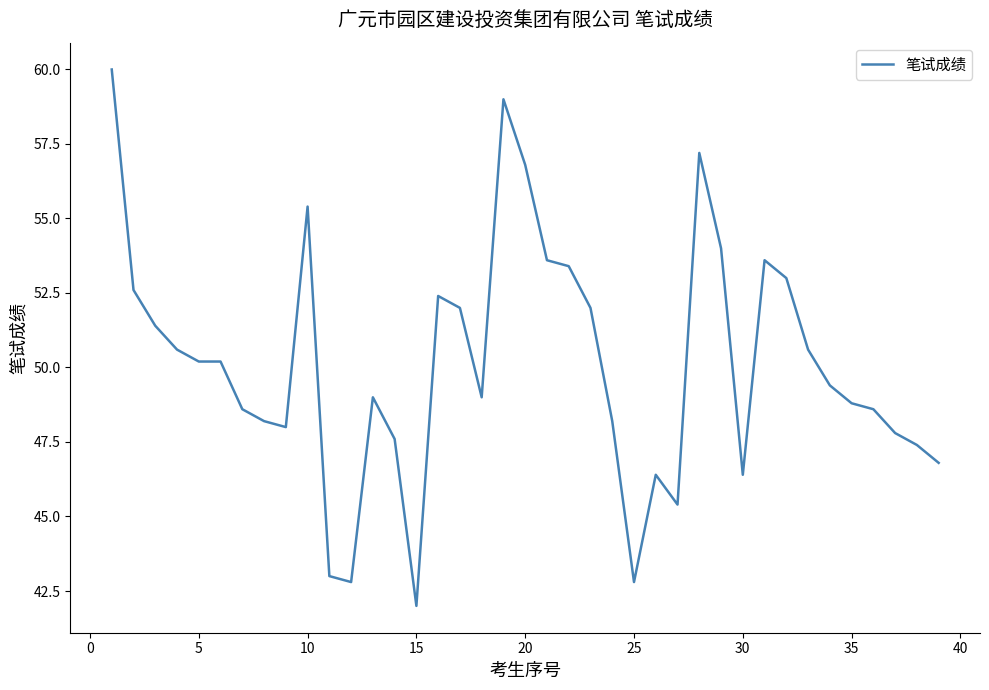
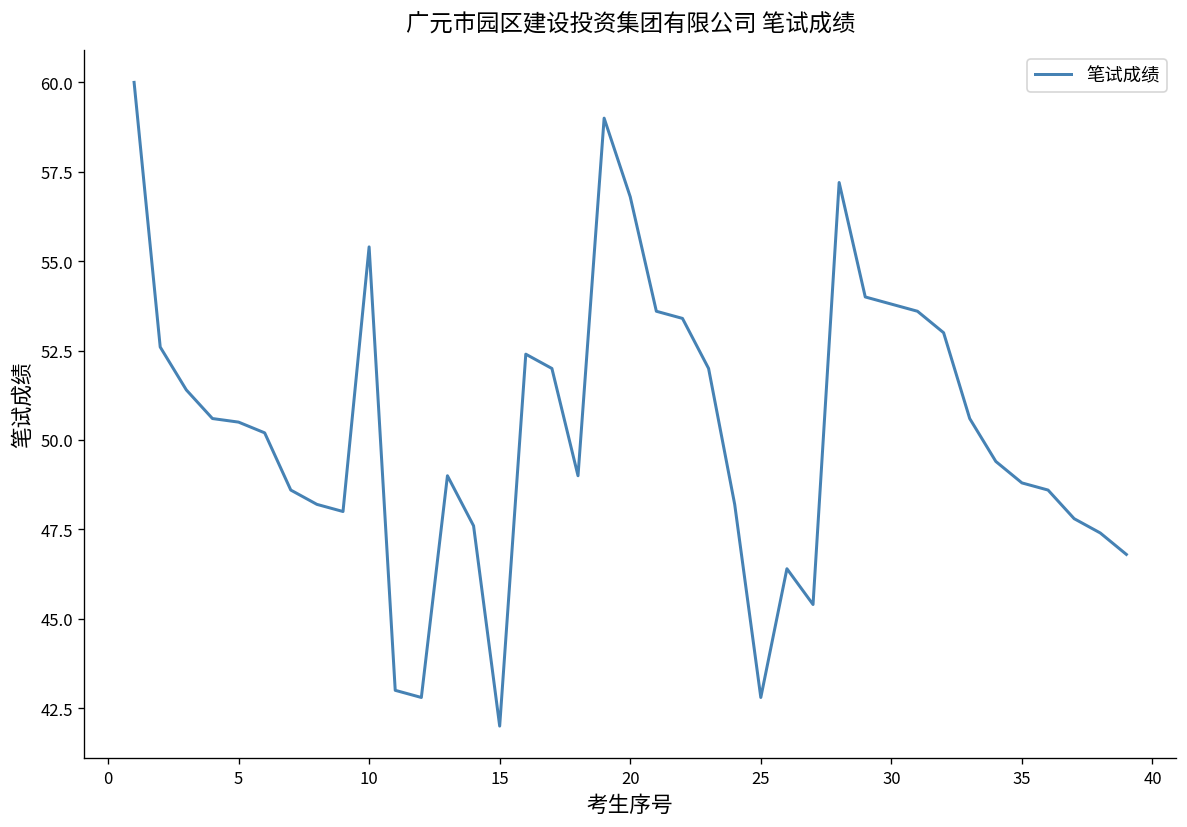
5: 50.2 -> 50.5
30: 46.4 -> 53.8
